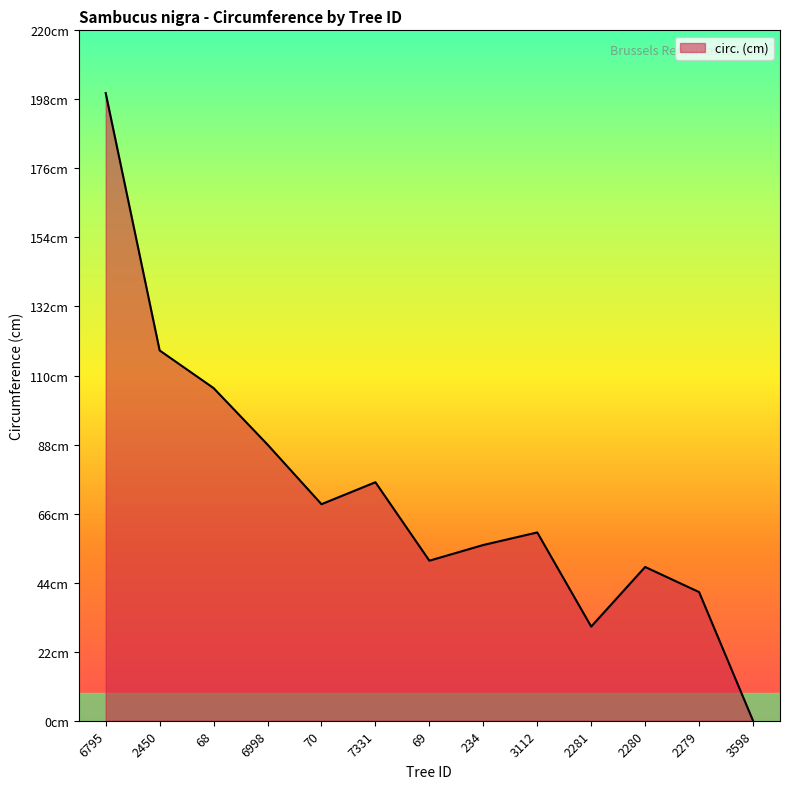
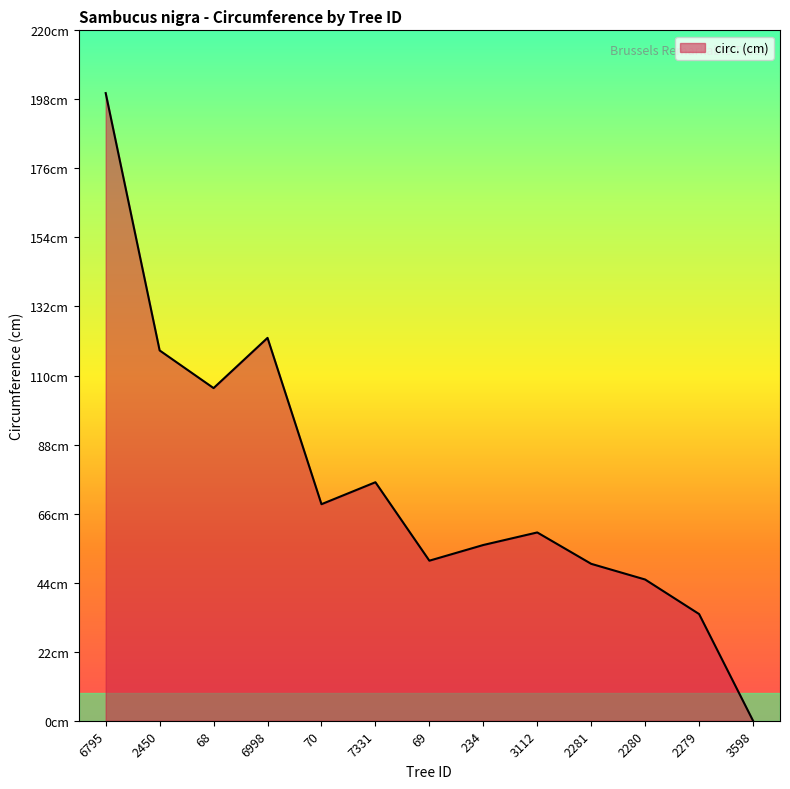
6998: 88cm -> 122cm
2281: 30cm -> 50cm
2280: 49cm -> 45cm
2279: 41cm -> 34cm
